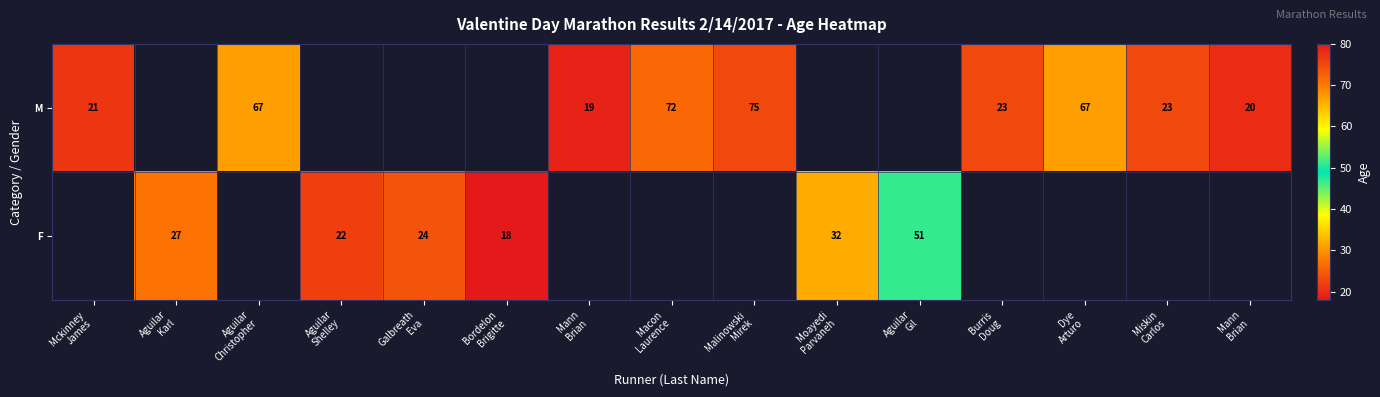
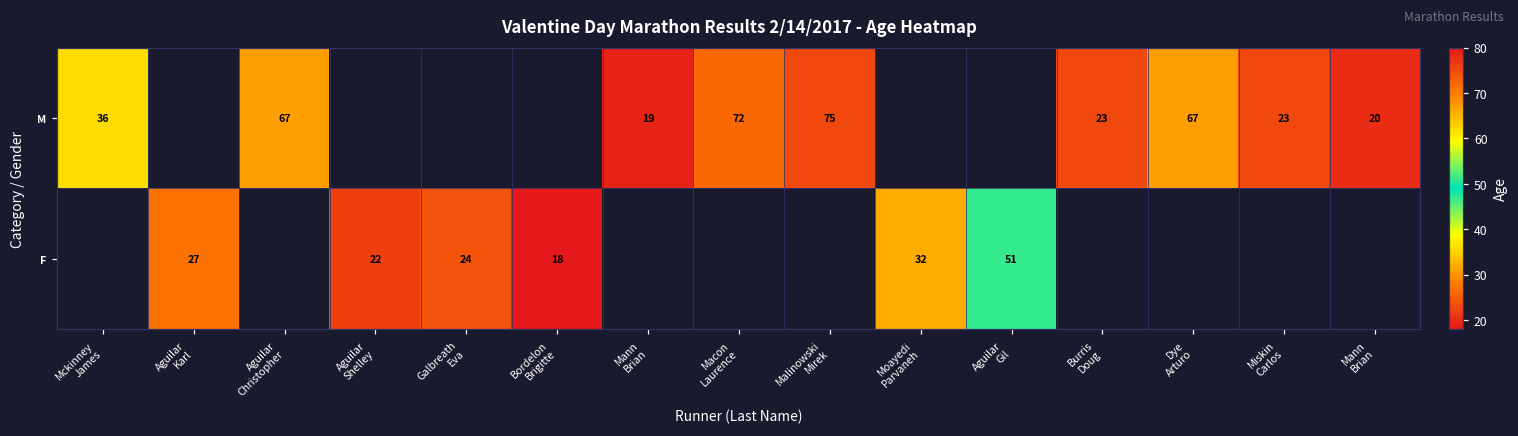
M, Mckinney James: 21 -> 36
